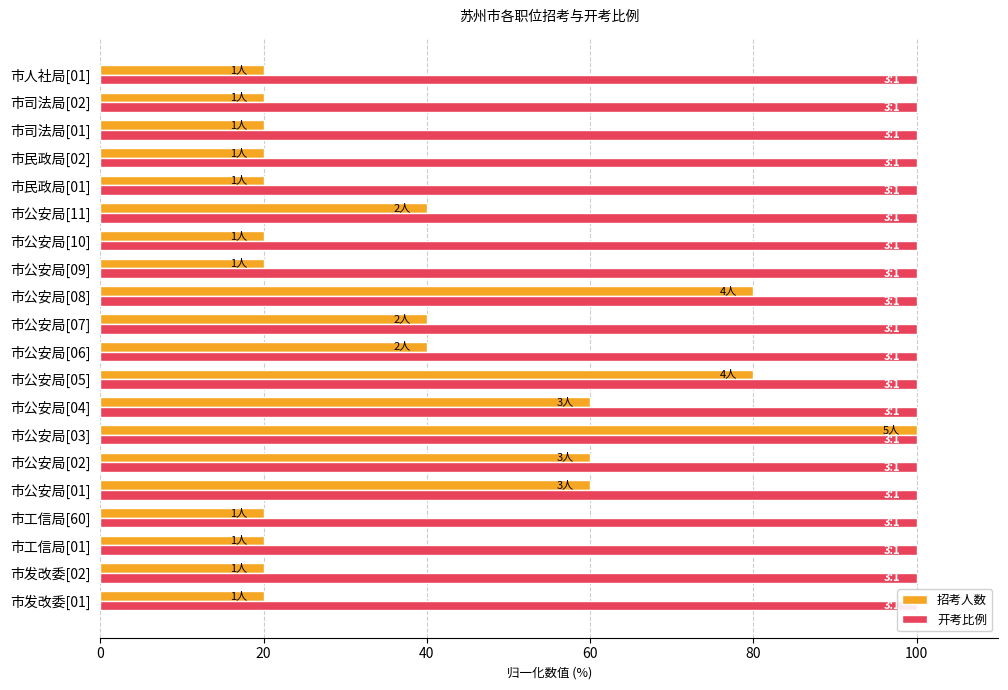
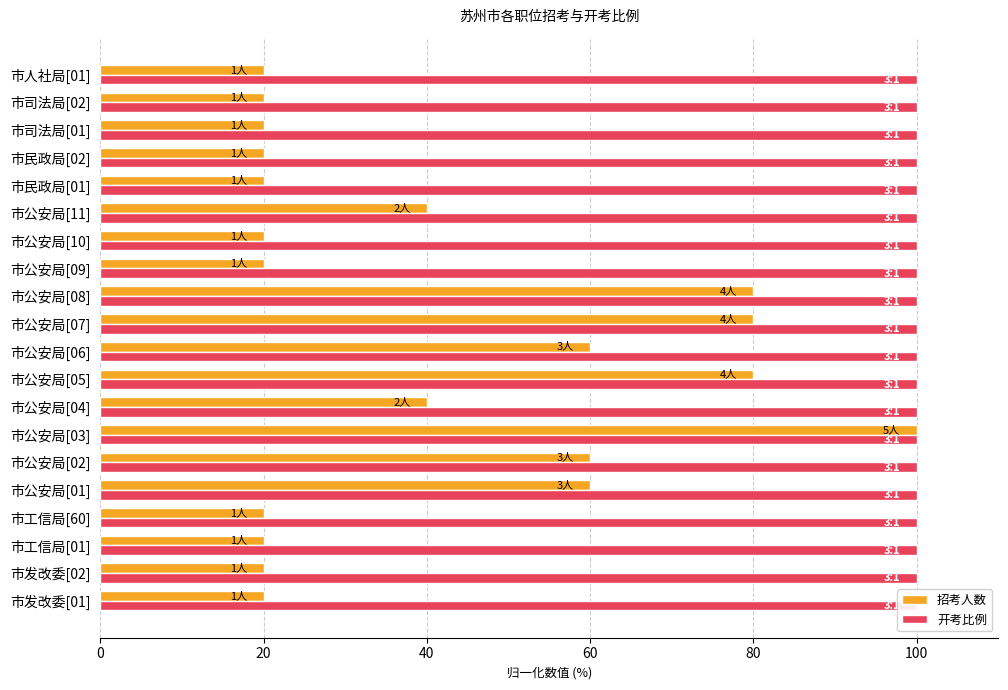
招考人数, 市公安局[07]: 2人 -> 4人
招考人数, 市公安局[06]: 2人 -> 3人
招考人数, 市公安局[04]: 3人 -> 2人
